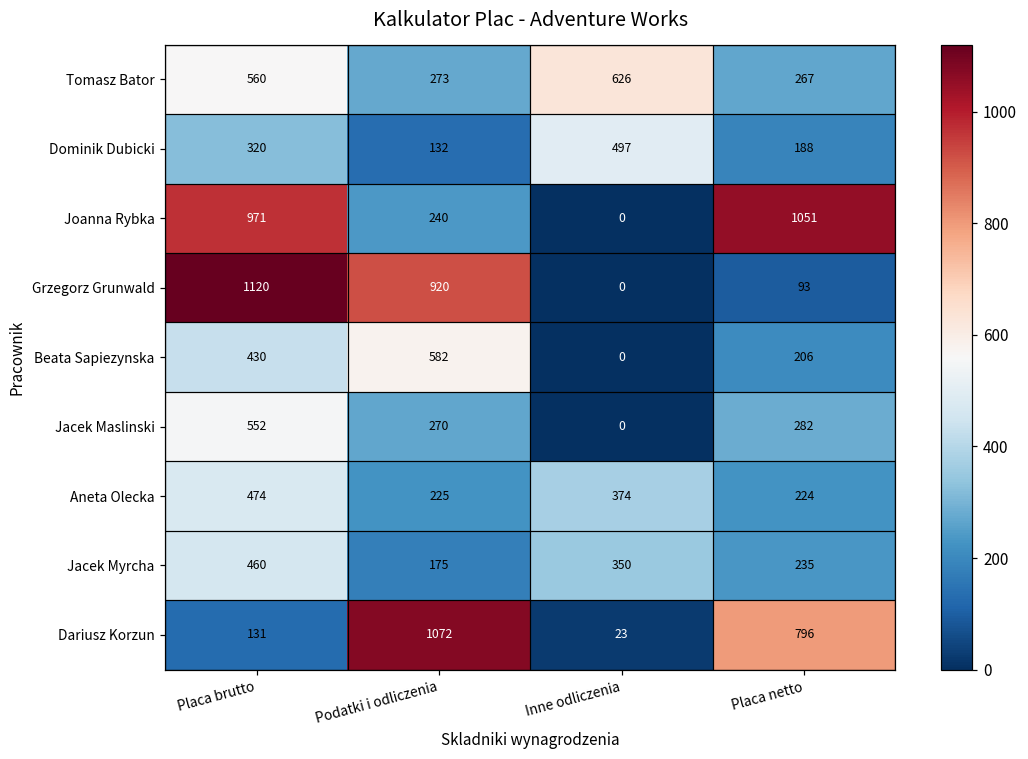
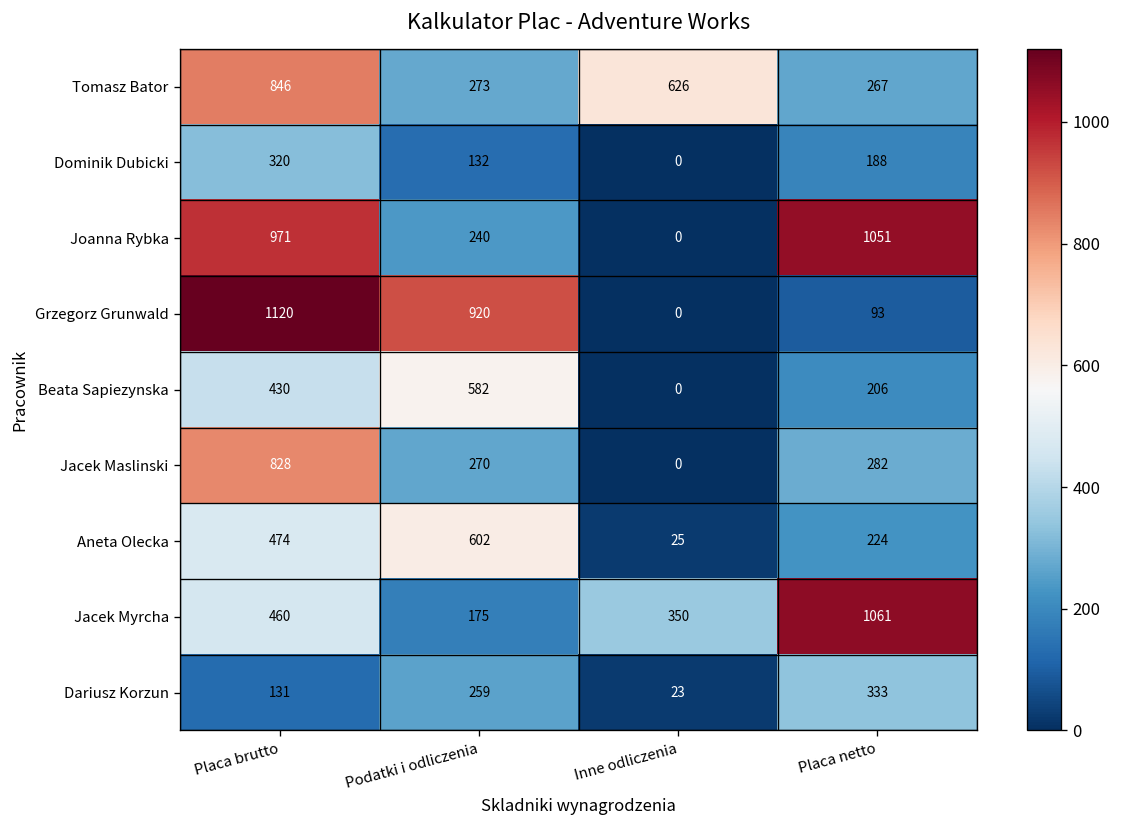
Tomasz Bator, Placa brutto: 560 -> 846
Dominik Dubicki, Inne odliczenia: 497 -> 0
Jacek Maslinski, Placa brutto: 552 -> 828
Aneta Olecka, Podatki i odliczenia: 225 -> 602
Aneta Olecka, Inne odliczenia: 374 -> 25
Jacek Myrcha, Placa netto: 235 -> 1061
Dariusz Korzun, Podatki i odliczenia: 1072 -> 259
Dariusz Korzun, Placa netto: 796 -> 333
